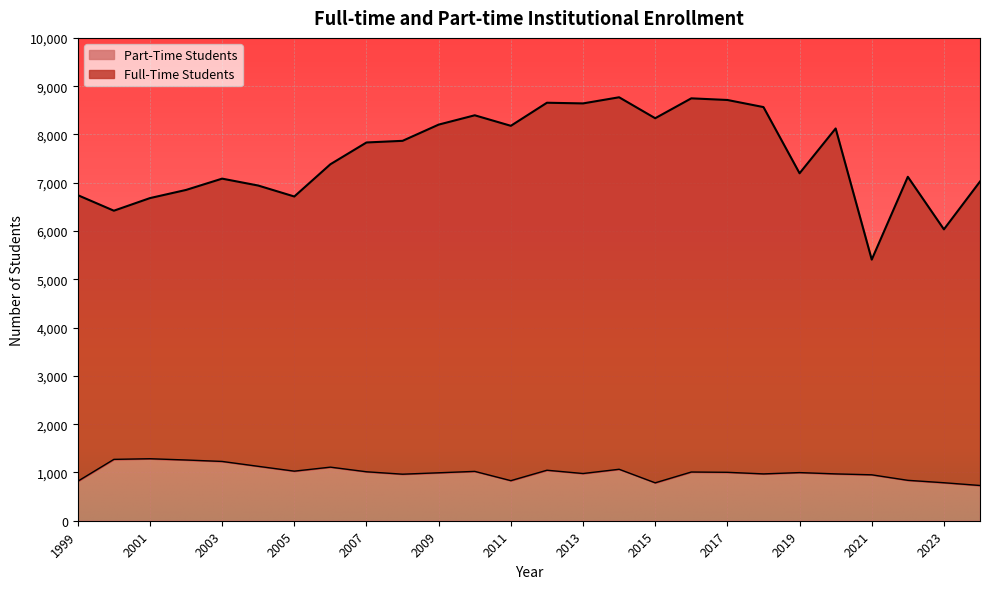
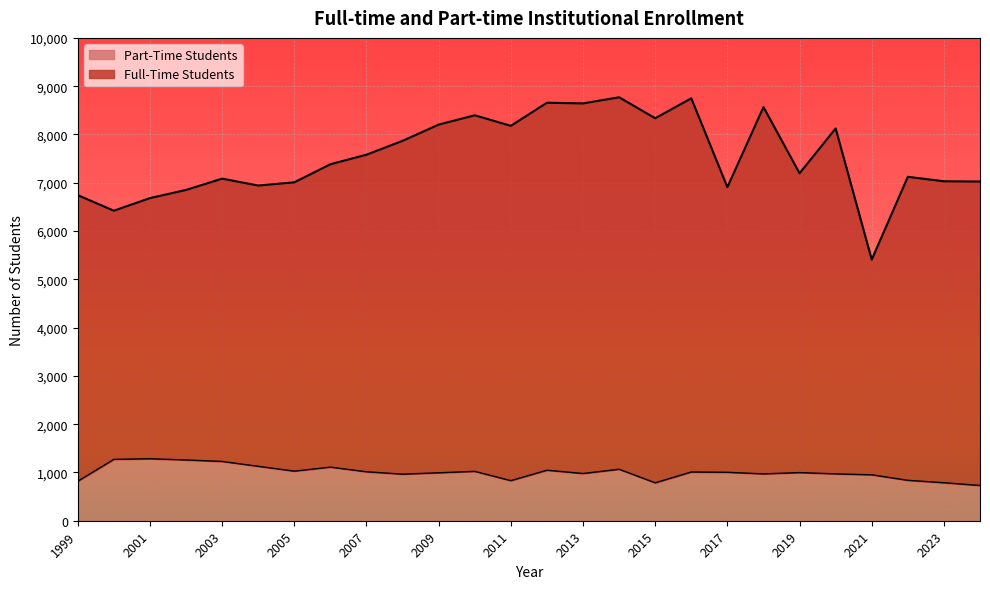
Full-Time Students, 2005: 5,700 -> 6,000
Full-Time Students, 2007: 6,800 -> 6,600
Full-Time Students, 2017: 7,700 -> 5,900
Full-Time Students, 2023: 5,200 -> 6,200
